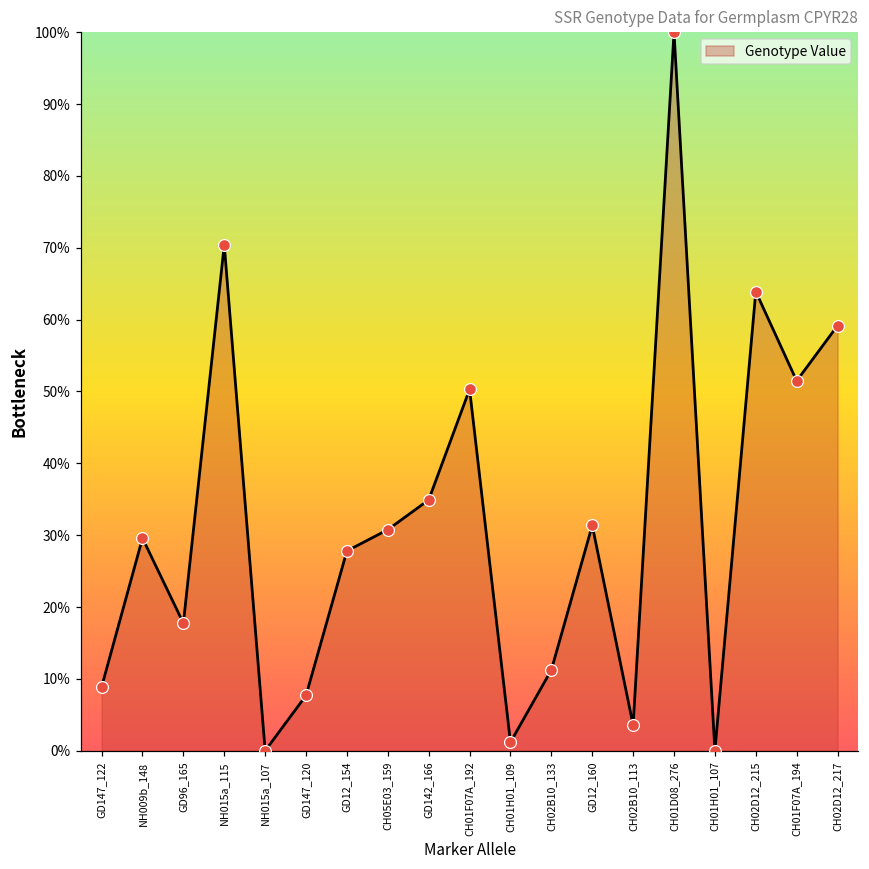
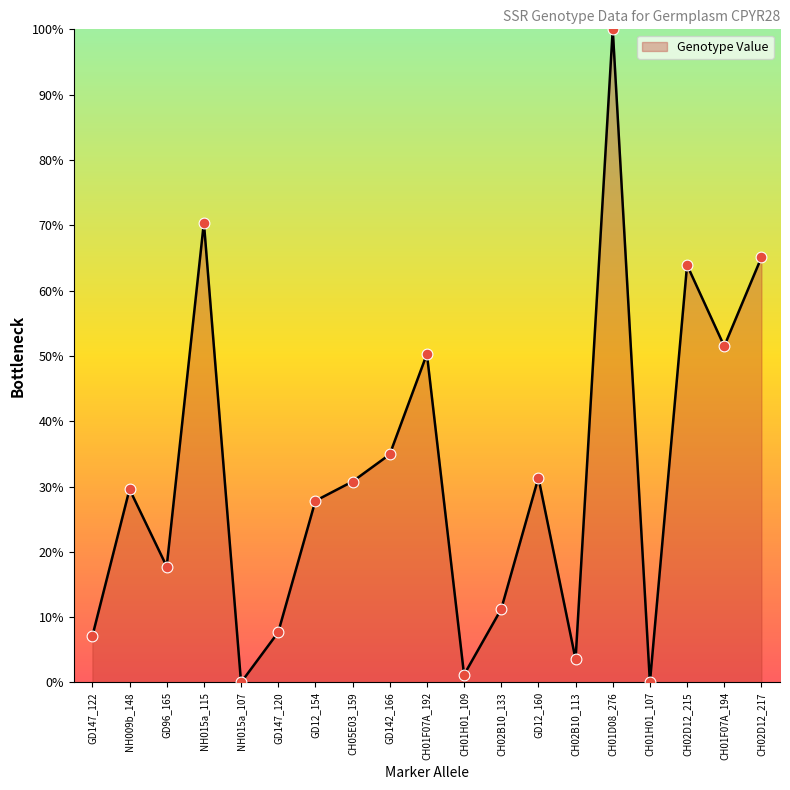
GD147_122: 9% -> 7%
CH02D12_217: 59% -> 65%
